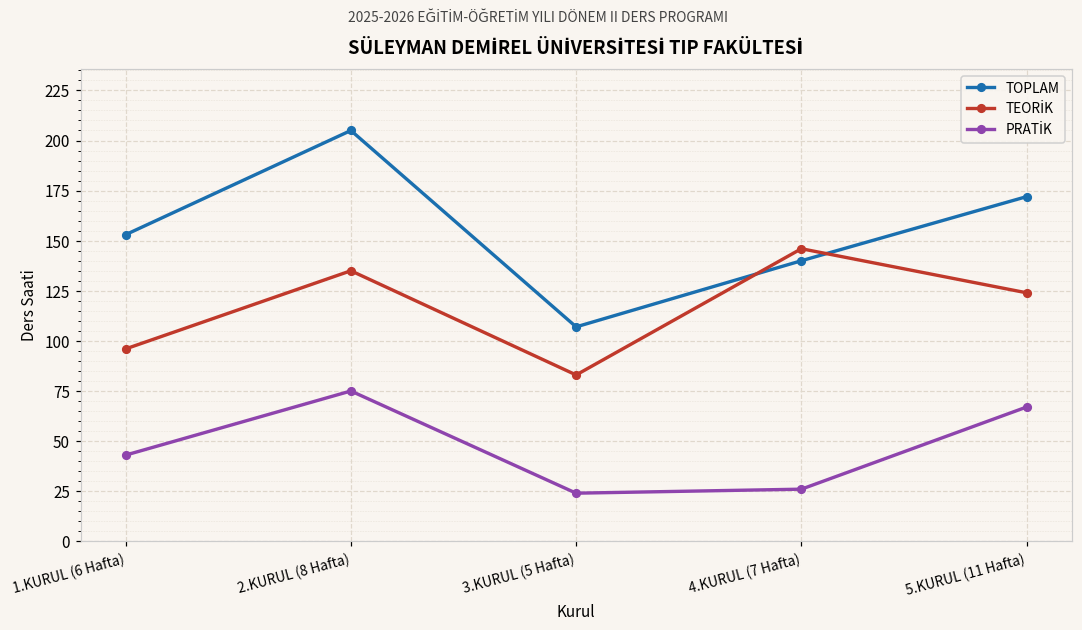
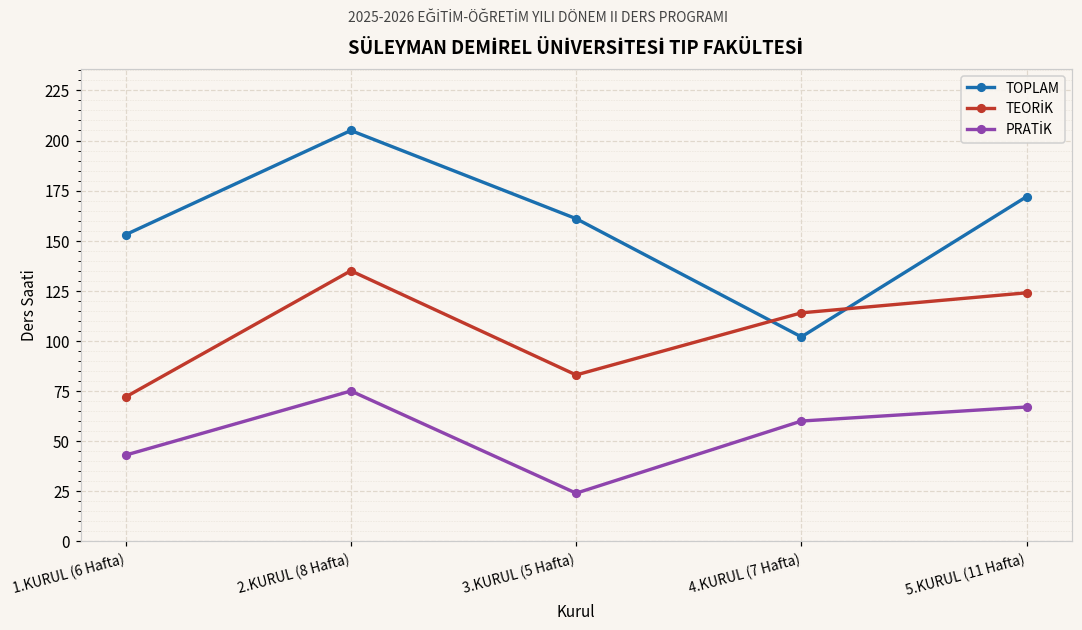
TEORİK, 1.KURUL (6 Hafta): 96 -> 72
TOPLAM, 3.KURUL (5 Hafta): 107 -> 161
TOPLAM, 4.KURUL (7 Hafta): 140 -> 102
TEORİK, 4.KURUL (7 Hafta): 146 -> 114
PRATİK, 4.KURUL (7 Hafta): 26 -> 60
